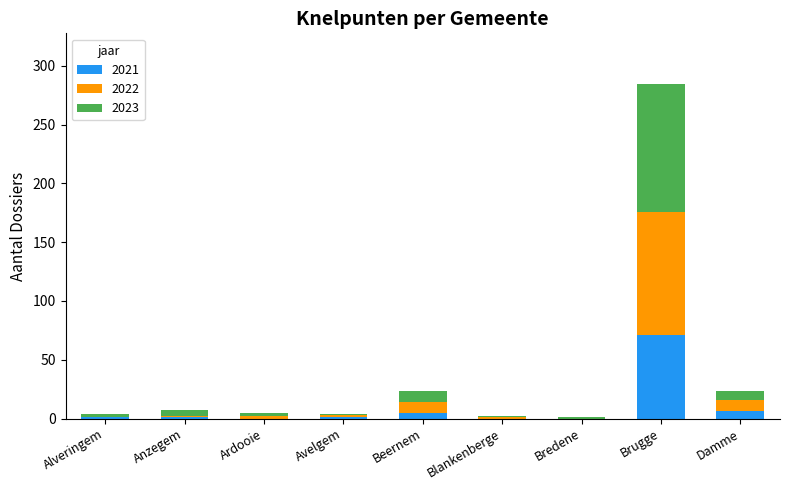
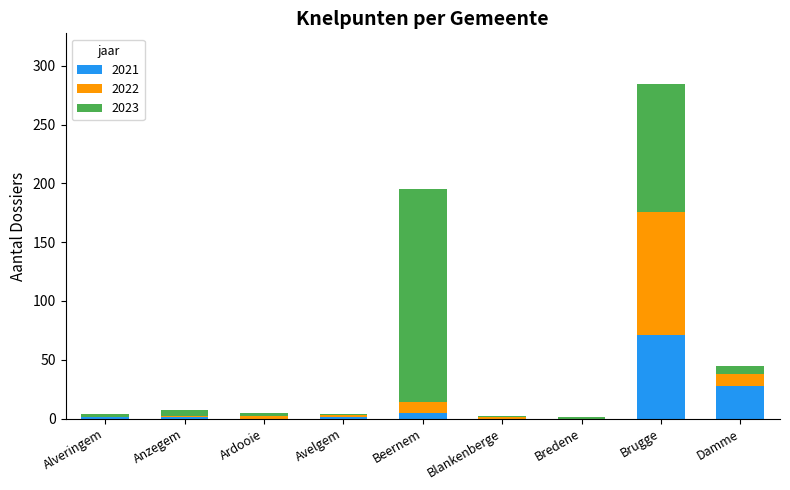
2023, Beernem: 9 -> 181
2021, Damme: 6 -> 28
